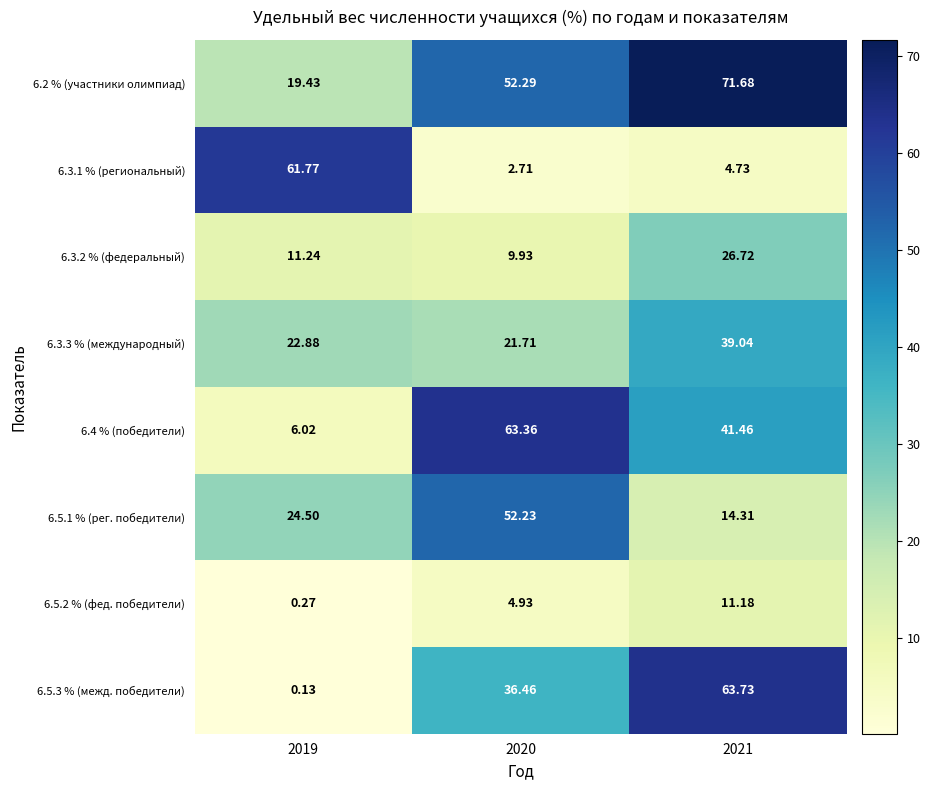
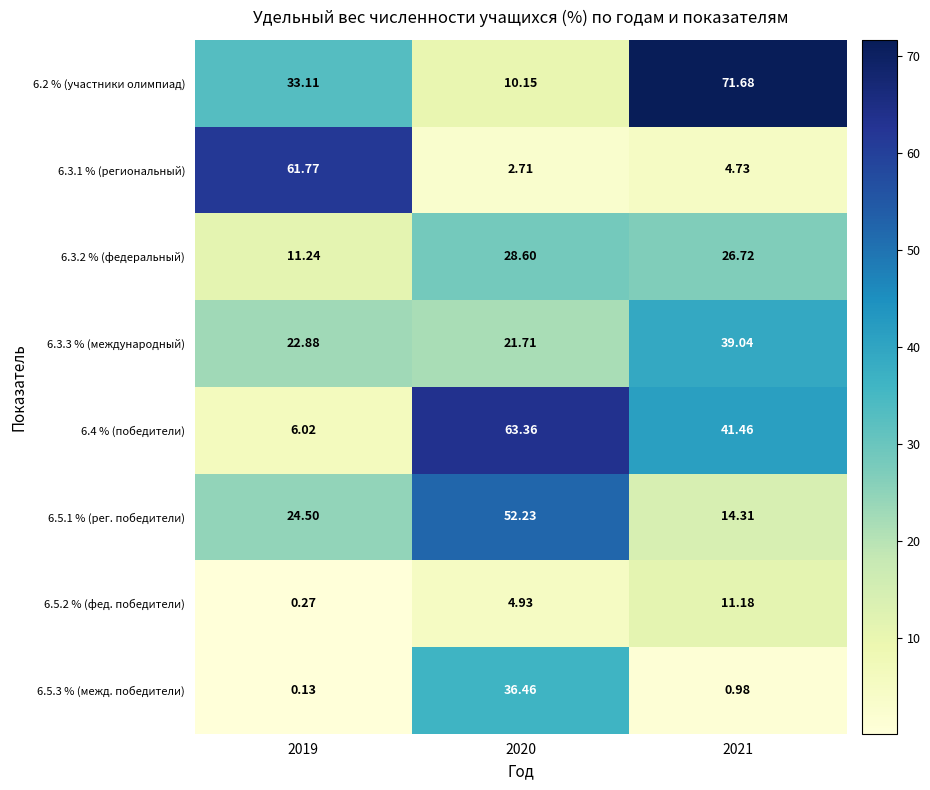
6.2 % (участники олимпиад), 2019: 19.43 -> 33.11
6.2 % (участники олимпиад), 2020: 52.29 -> 10.15
6.3.2 % (федеральный), 2020: 9.93 -> 28.60
6.5.3 % (межд. победители), 2021: 63.73 -> 0.98
